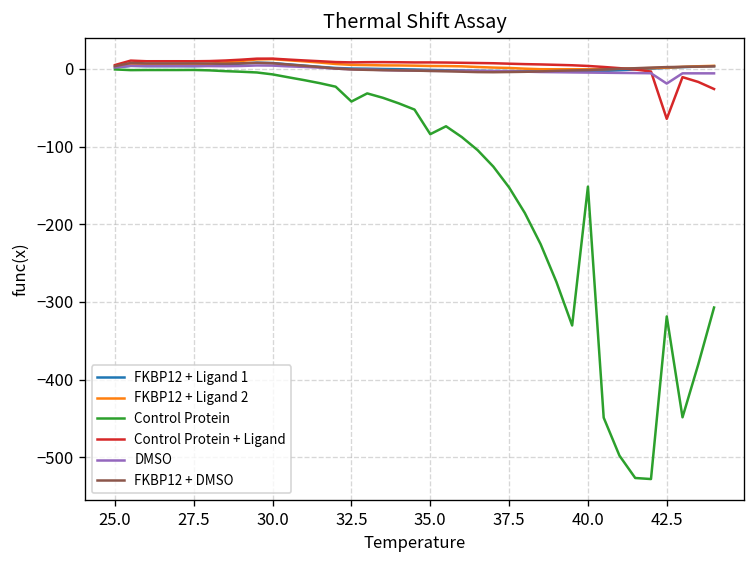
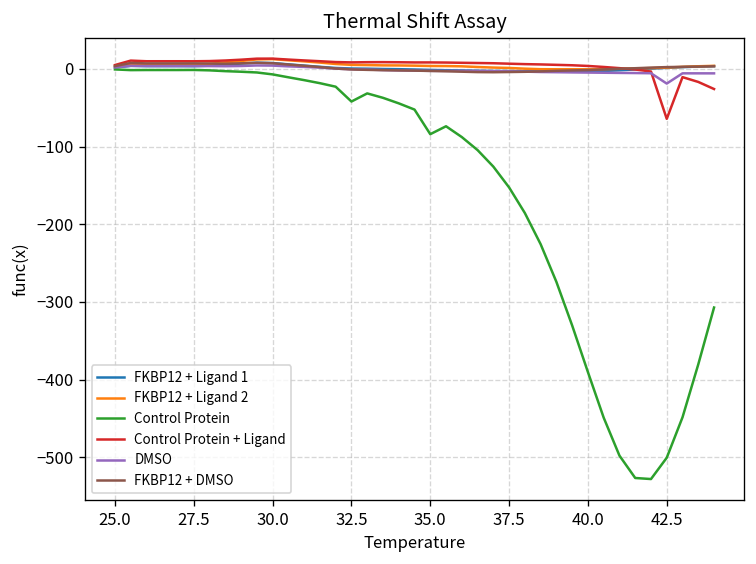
Control Protein, 40.0: -150 -> -390
Control Protein, 42.5: -320 -> -500
